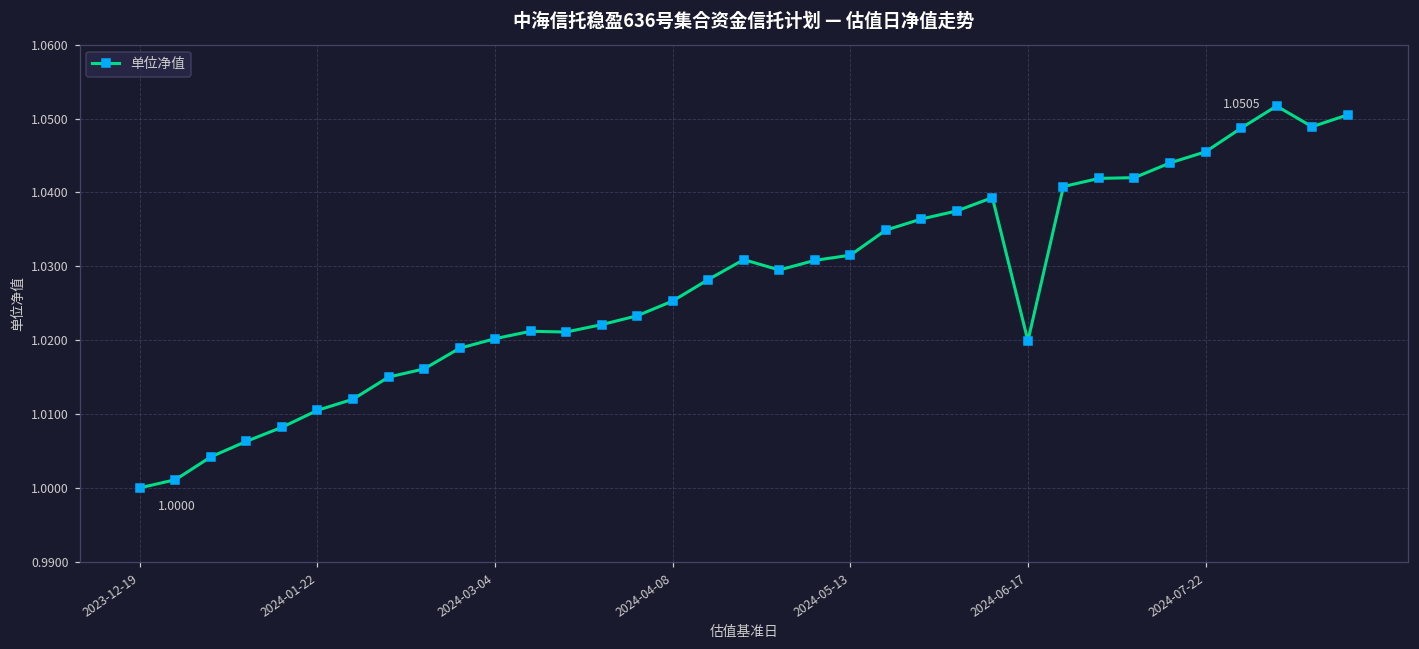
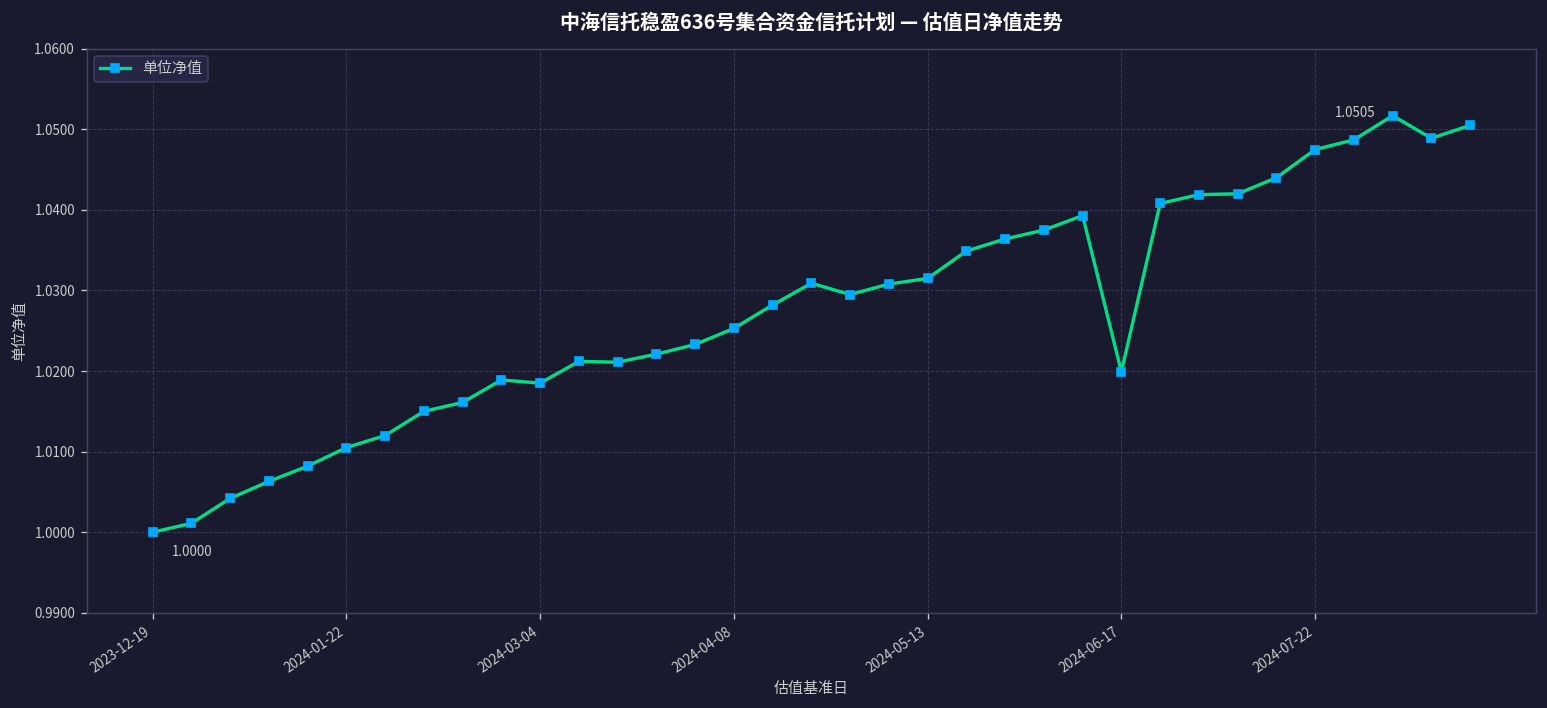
2024-03-04: 1.020 -> 1.019
2024-07-22: 1.046 -> 1.048
